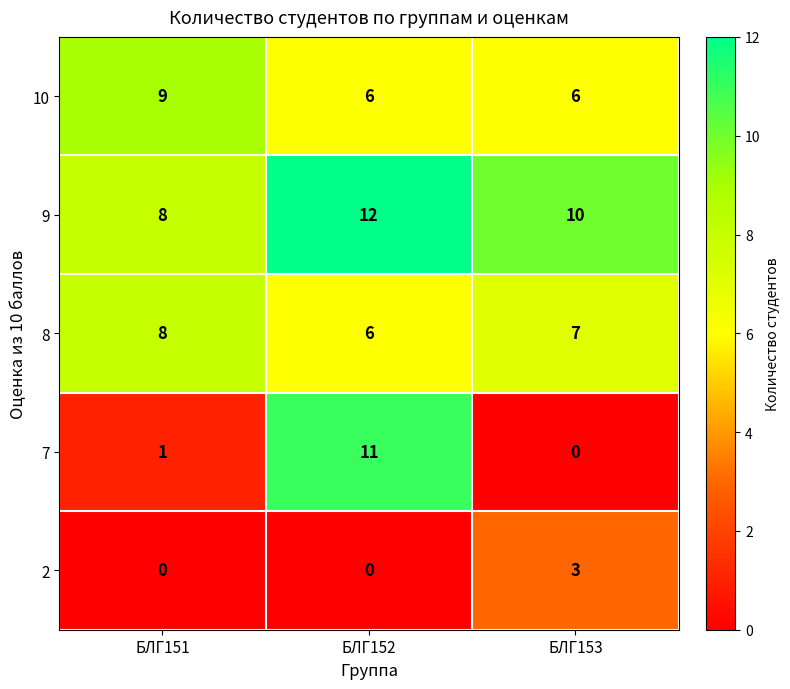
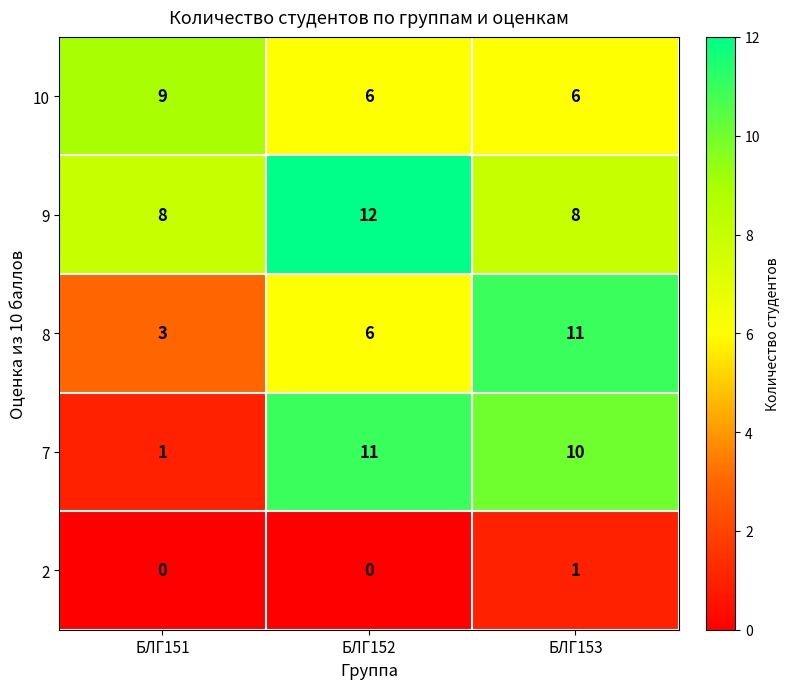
9, БЛГ153: 10 -> 8
8, БЛГ151: 8 -> 3
8, БЛГ153: 7 -> 11
7, БЛГ153: 0 -> 10
2, БЛГ153: 3 -> 1
